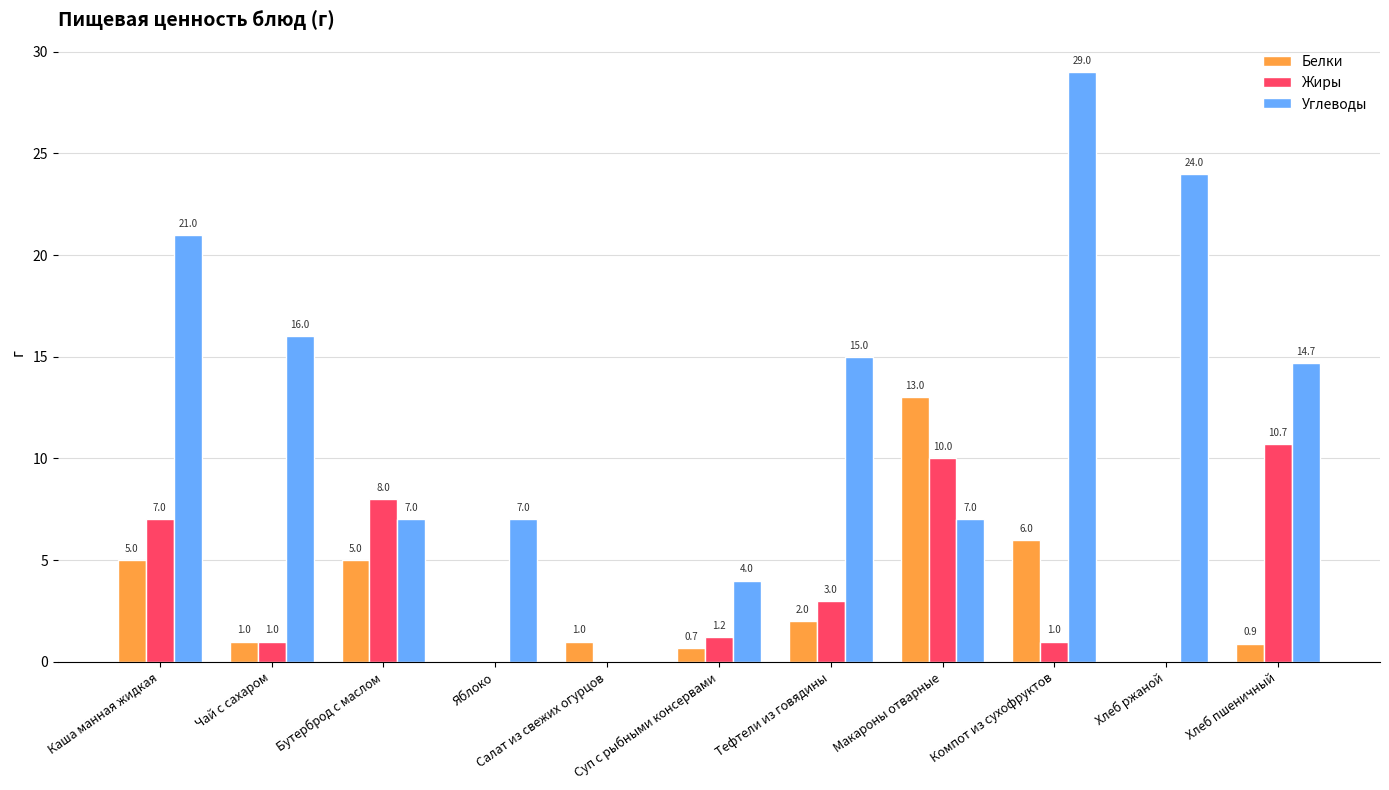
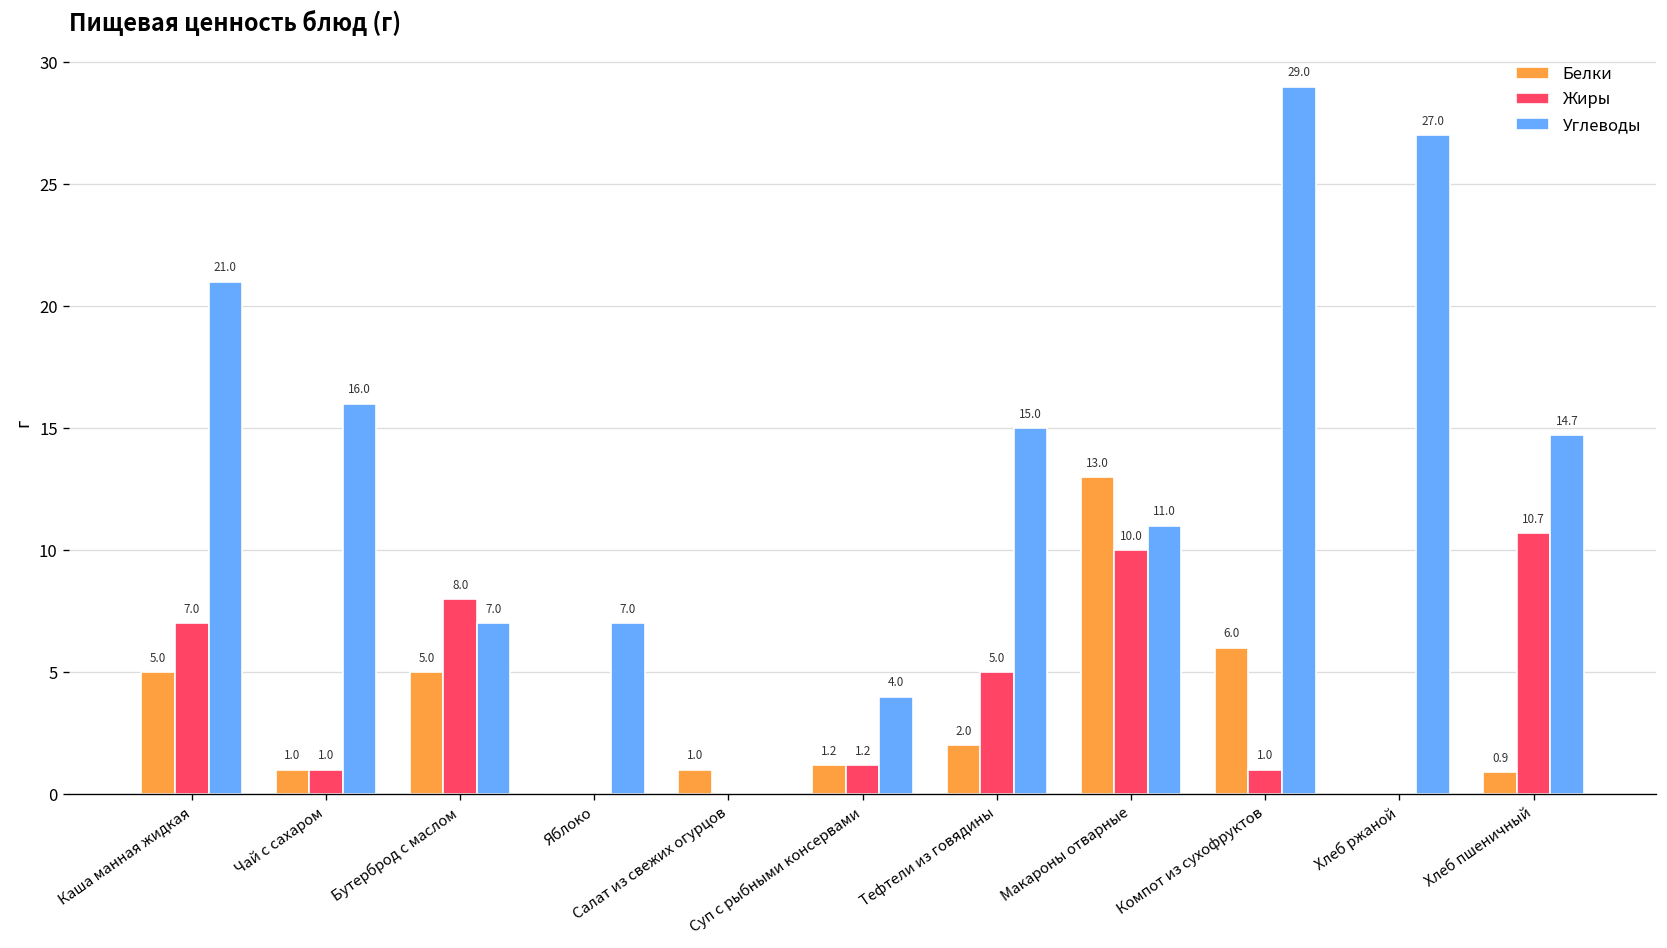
Белки, Суп с рыбными консервами: 0.7 -> 1.2
Жиры, Тефтели из говядины: 3.0 -> 5.0
Углеводы, Макароны отварные: 7.0 -> 11.0
Углеводы, Хлеб ржаной: 24.0 -> 27.0
